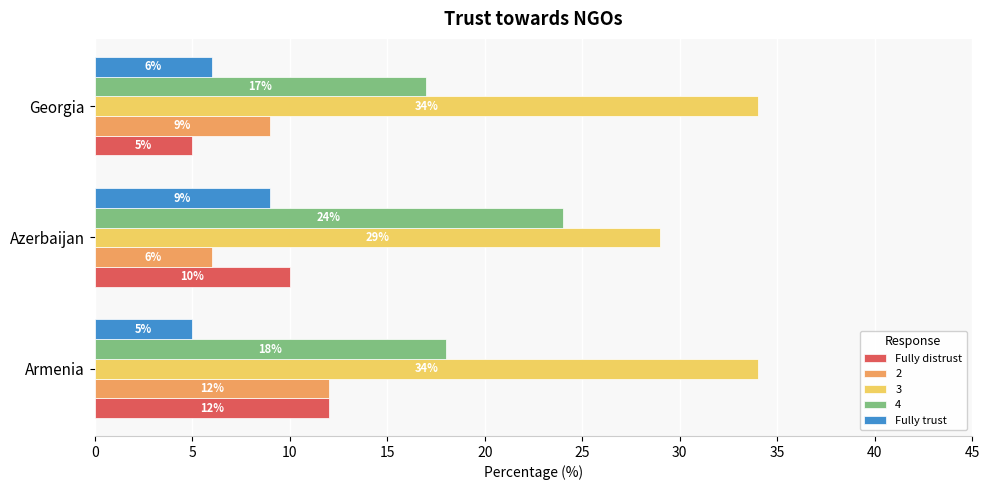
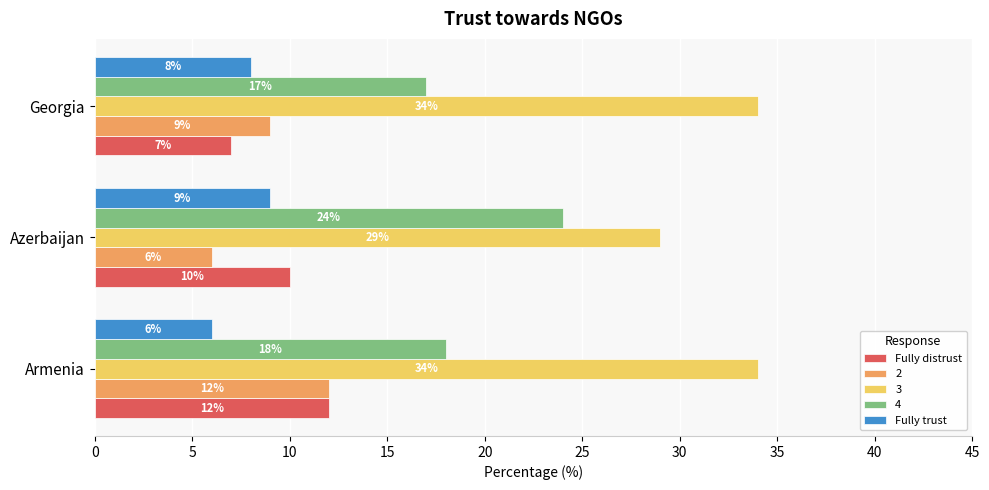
Fully trust, Georgia: 6% -> 8%
Fully distrust, Georgia: 5% -> 7%
Fully trust, Armenia: 5% -> 6%
